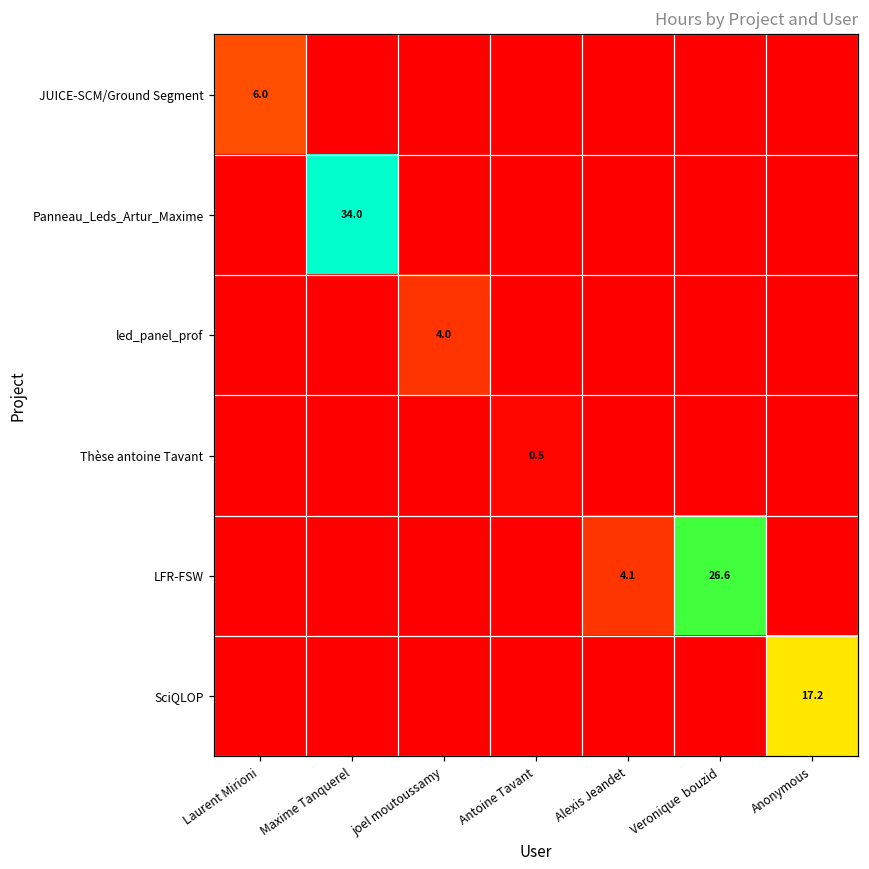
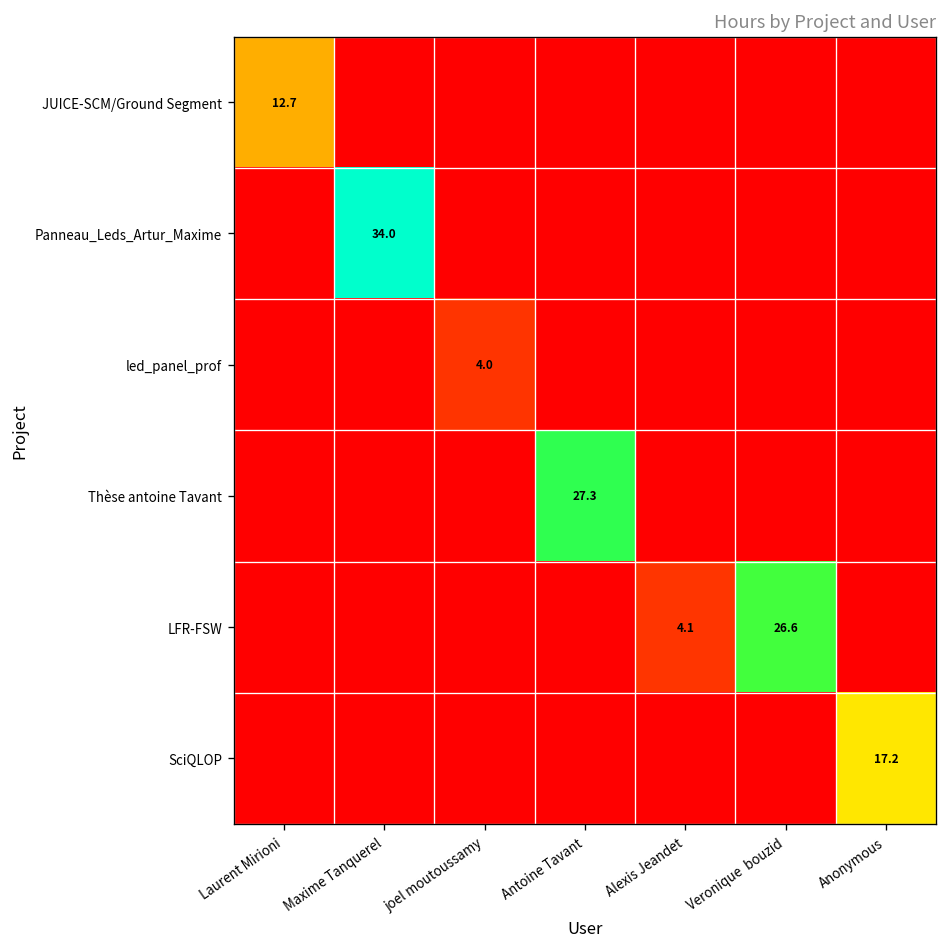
JUICE-SCM/Ground Segment, Laurent Mirioni: 6.0 -> 12.7
Thèse antoine Tavant, Antoine Tavant: 0.5 -> 27.3
